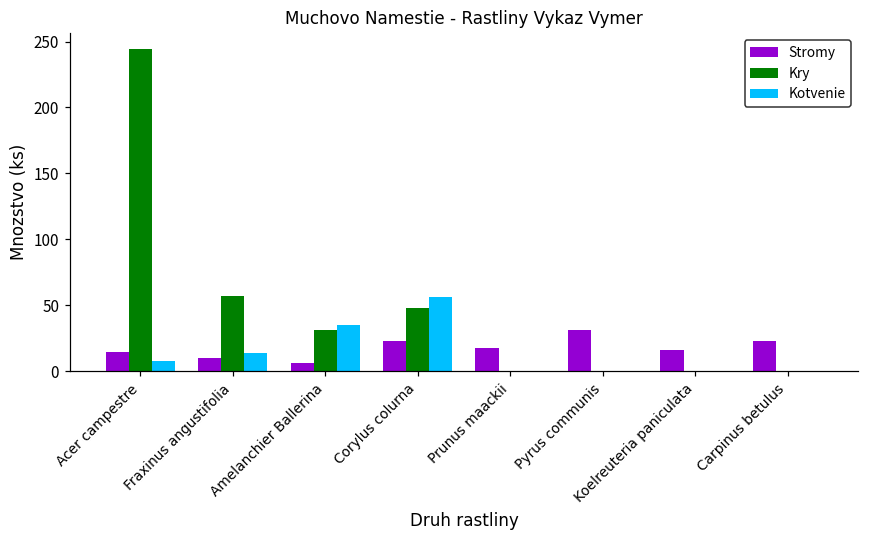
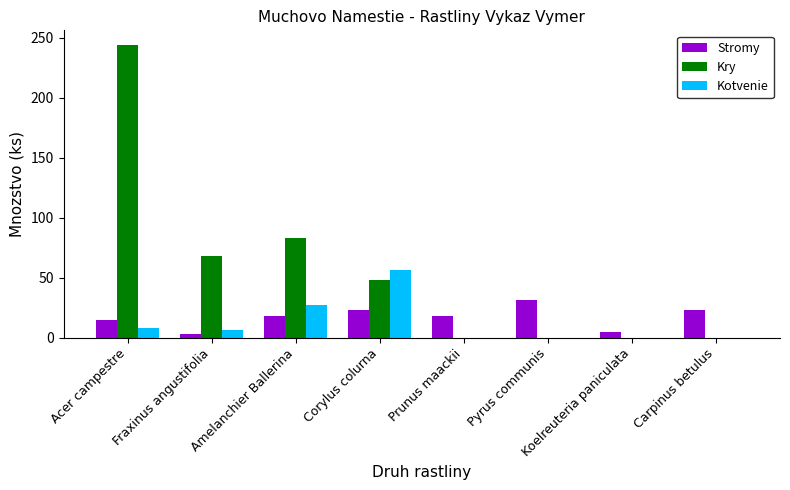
Stromy, Fraxinus angustifolia: 10 -> 3
Kry, Fraxinus angustifolia: 57 -> 68
Kotvenie, Fraxinus angustifolia: 14 -> 6
Stromy, Amelanchier Ballerina: 6 -> 18
Kry, Amelanchier Ballerina: 31 -> 83
Kotvenie, Amelanchier Ballerina: 35 -> 27
Stromy, Koelreuteria paniculata: 16 -> 5
